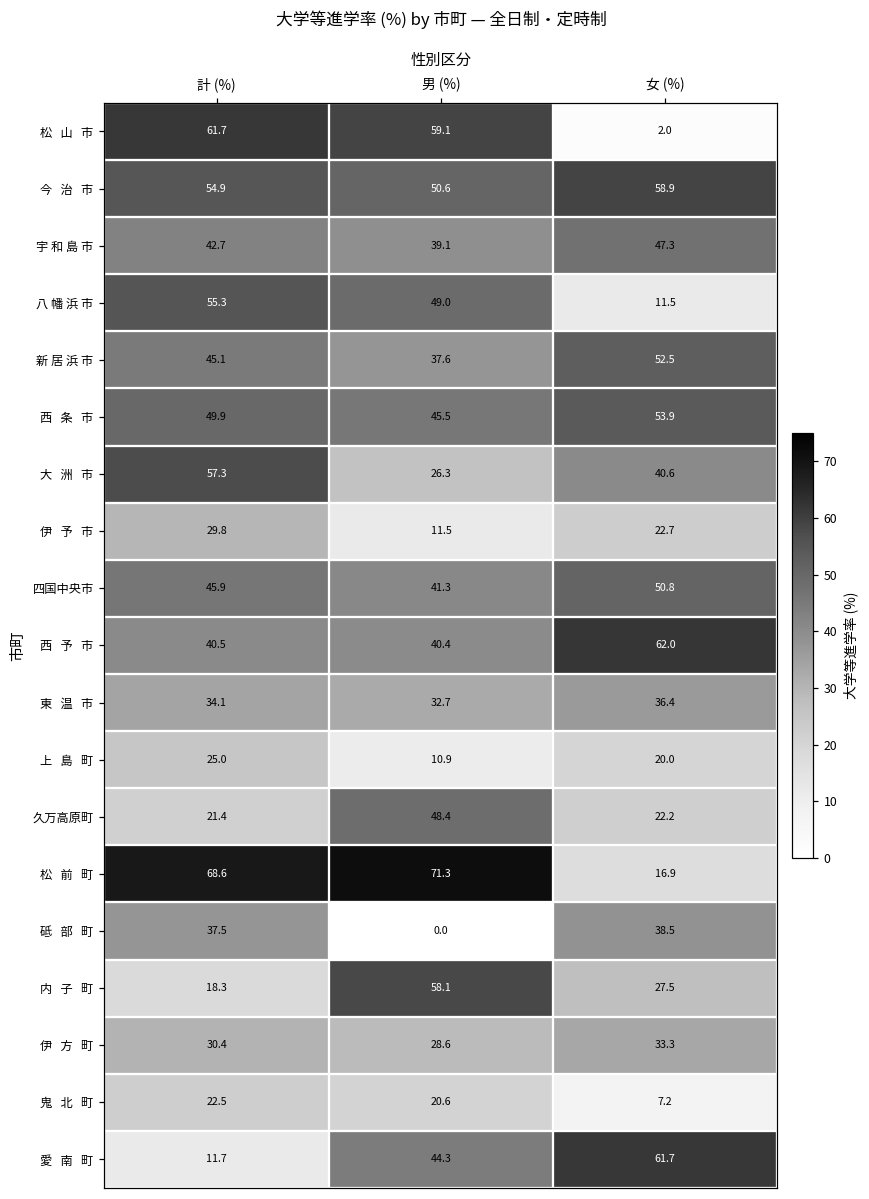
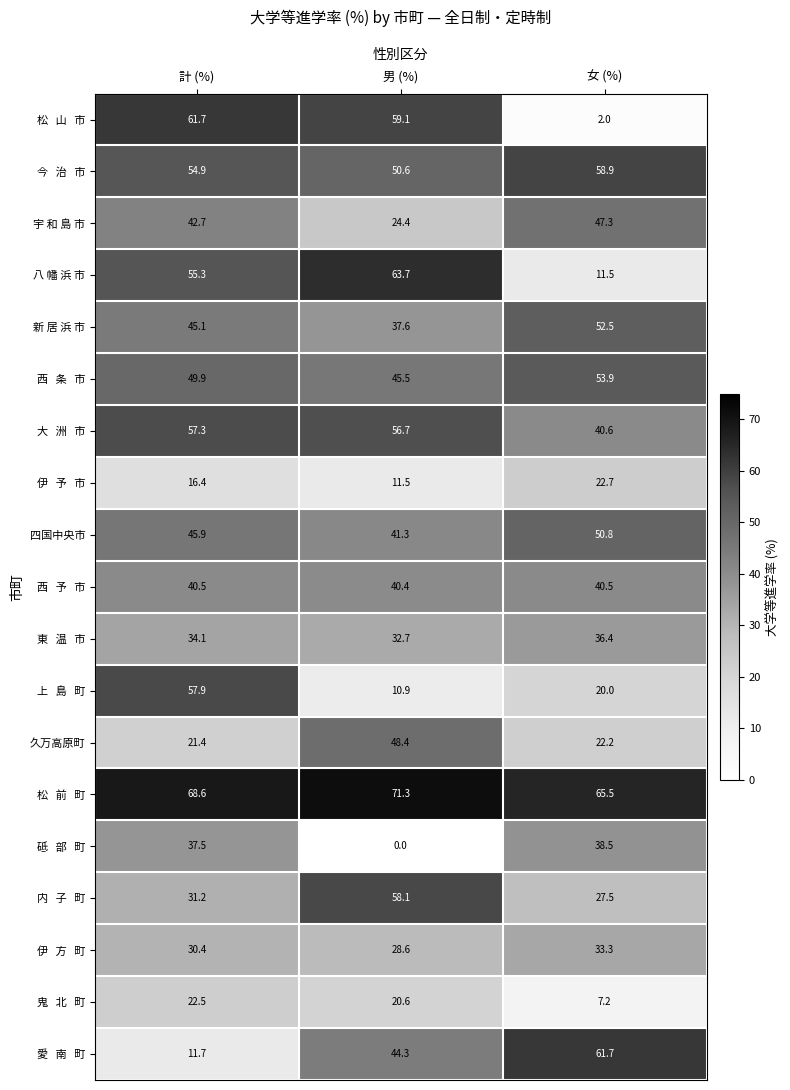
宇 和 島 市, 男 (%): 39.1 -> 24.4
八 幡 浜 市, 男 (%): 49.0 -> 63.7
大 洲 市, 男 (%): 26.3 -> 56.7
伊 予 市, 計 (%): 29.8 -> 16.4
西 予 市, 女 (%): 62.0 -> 40.5
上 島 町, 計 (%): 25.0 -> 57.9
松 前 町, 女 (%): 16.9 -> 65.5
内 子 町, 計 (%): 18.3 -> 31.2
